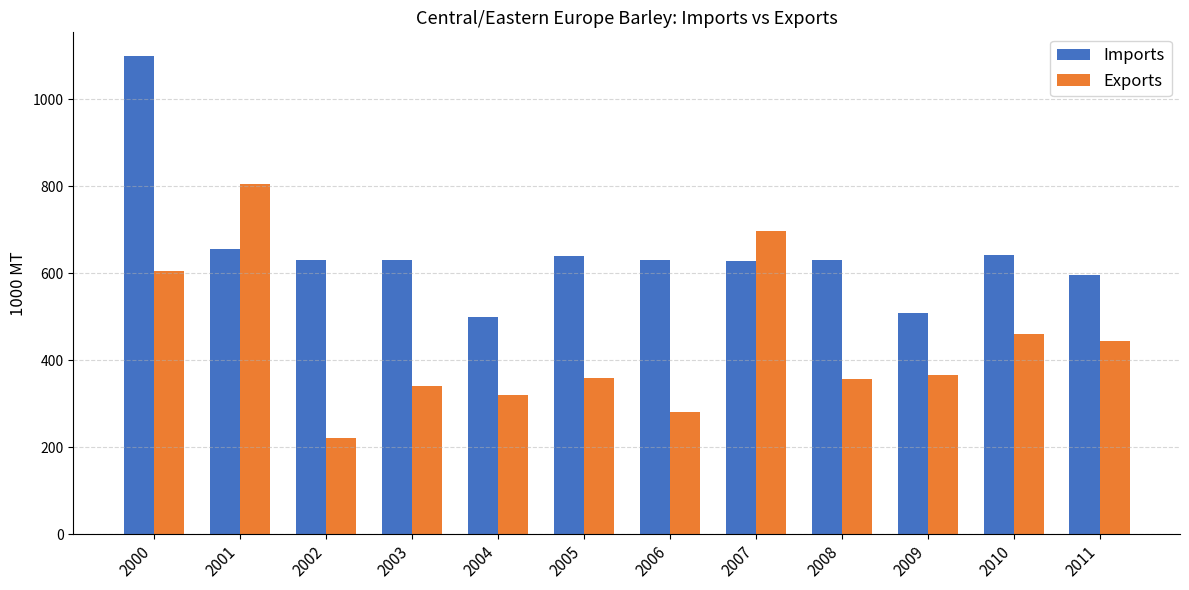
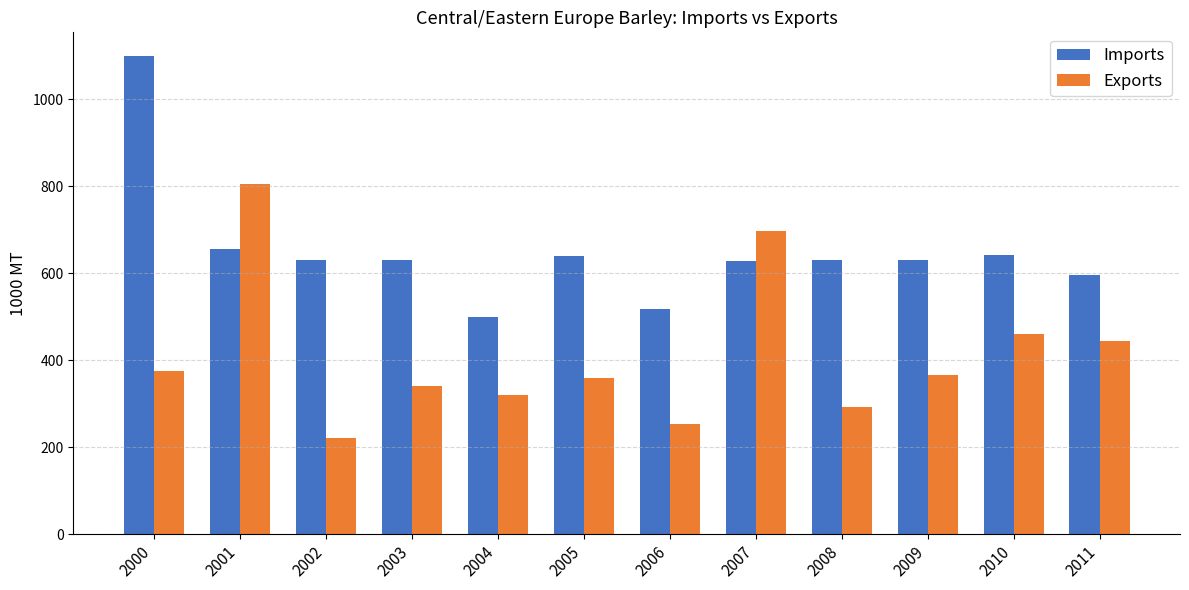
Exports, 2000: 610 -> 380
Imports, 2006: 630 -> 520
Exports, 2006: 280 -> 250
Exports, 2008: 360 -> 290
Imports, 2009: 510 -> 630
